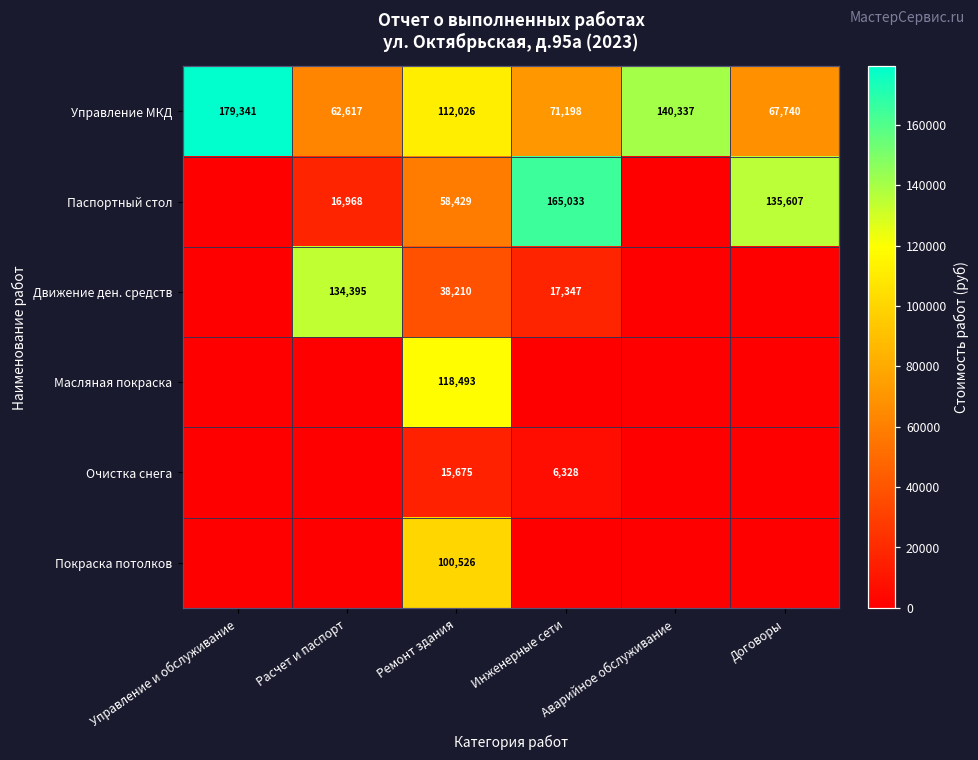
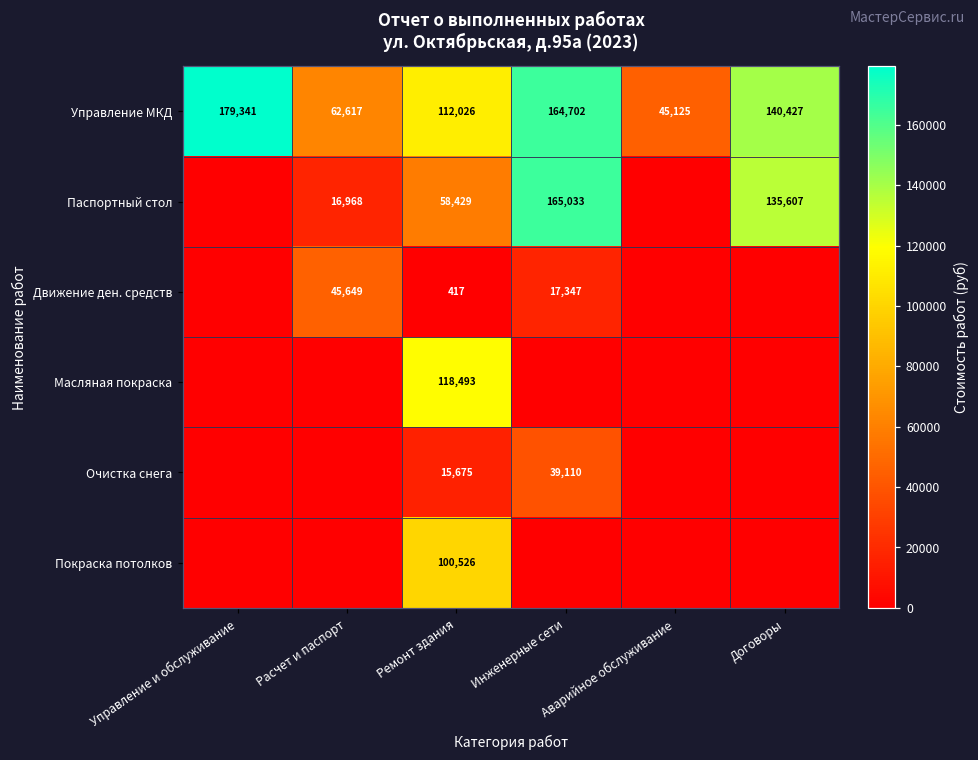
Управление МКД, Инженерные сети: 71,198 -> 164,702
Управление МКД, Аварийное обслуживание: 140,337 -> 45,125
Управление МКД, Договоры: 67,740 -> 140,427
Движение ден. средств, Расчет и паспорт: 134,395 -> 45,649
Движение ден. средств, Ремонт здания: 38,210 -> 417
Очистка снега, Инженерные сети: 6,328 -> 39,110
